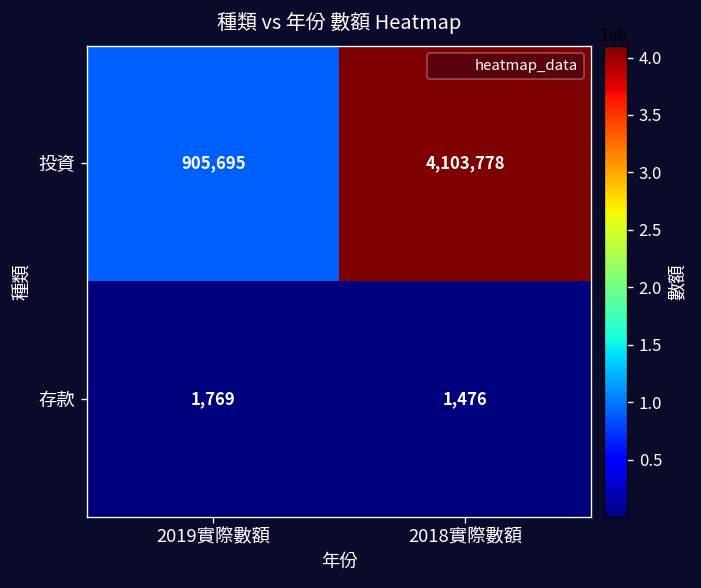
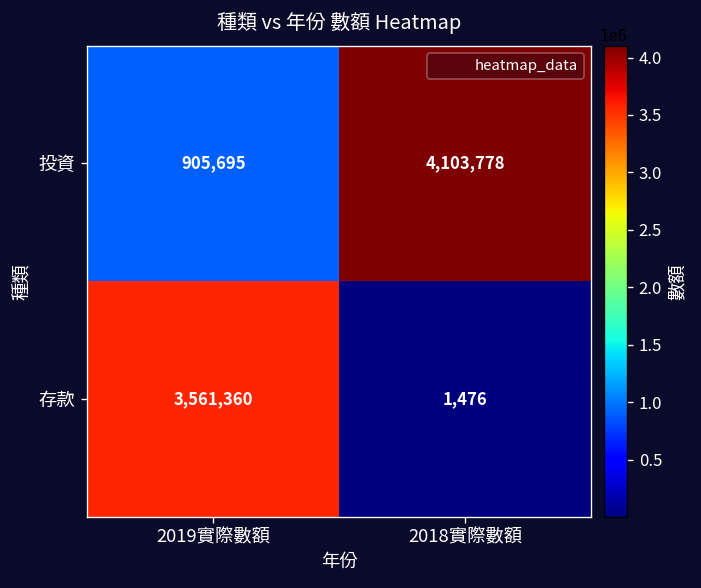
存款, 2019實際數額: 1,769 -> 3,561,360
